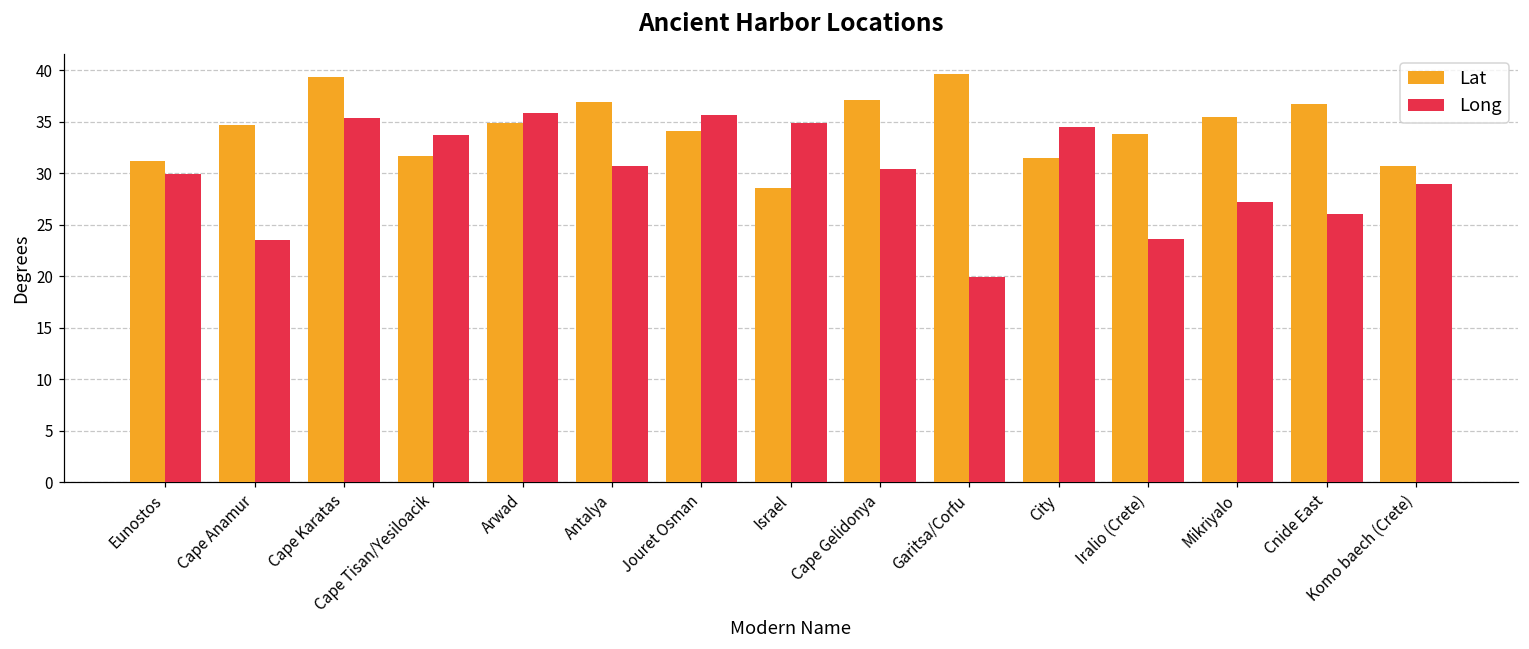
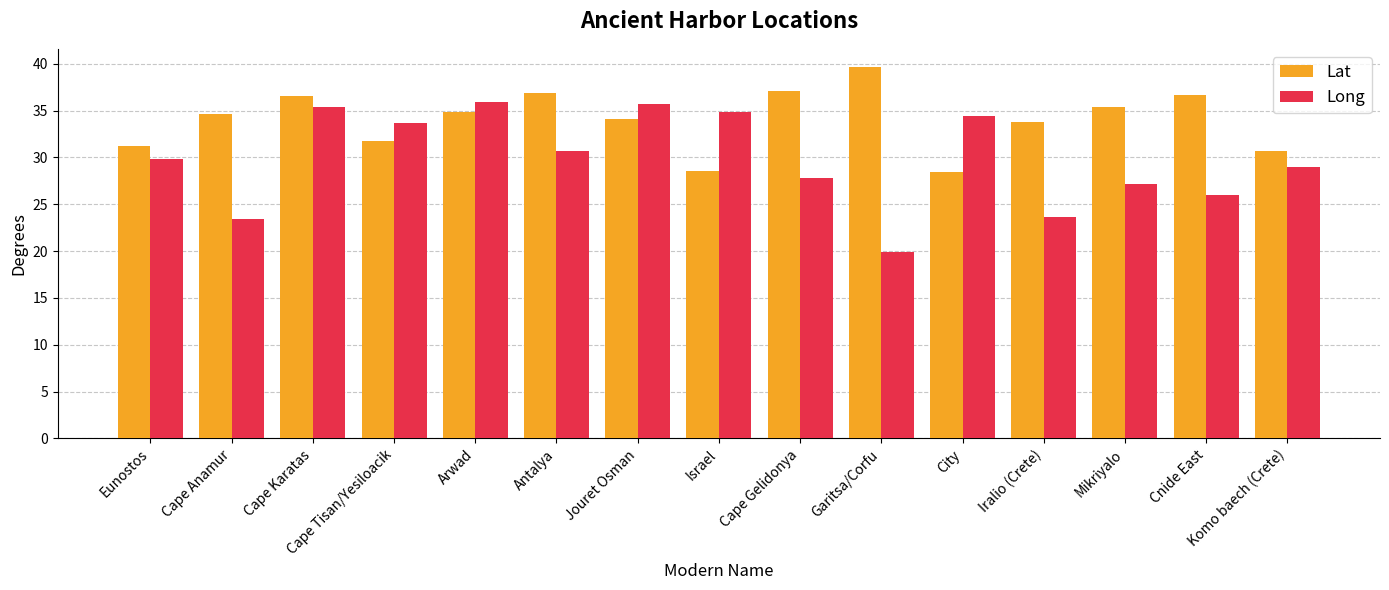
Lat, Cape Karatas: 39 -> 37
Long, Cape Gelidonya: 30 -> 28
Lat, City: 32 -> 28
